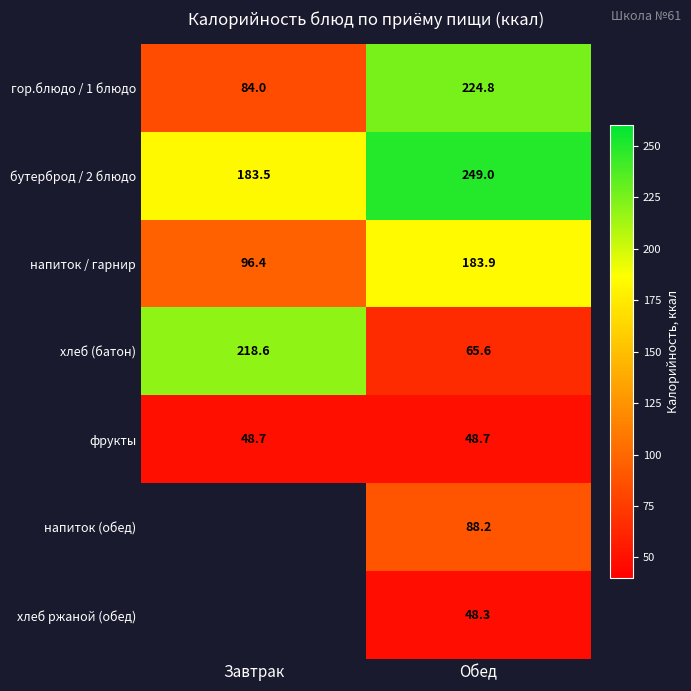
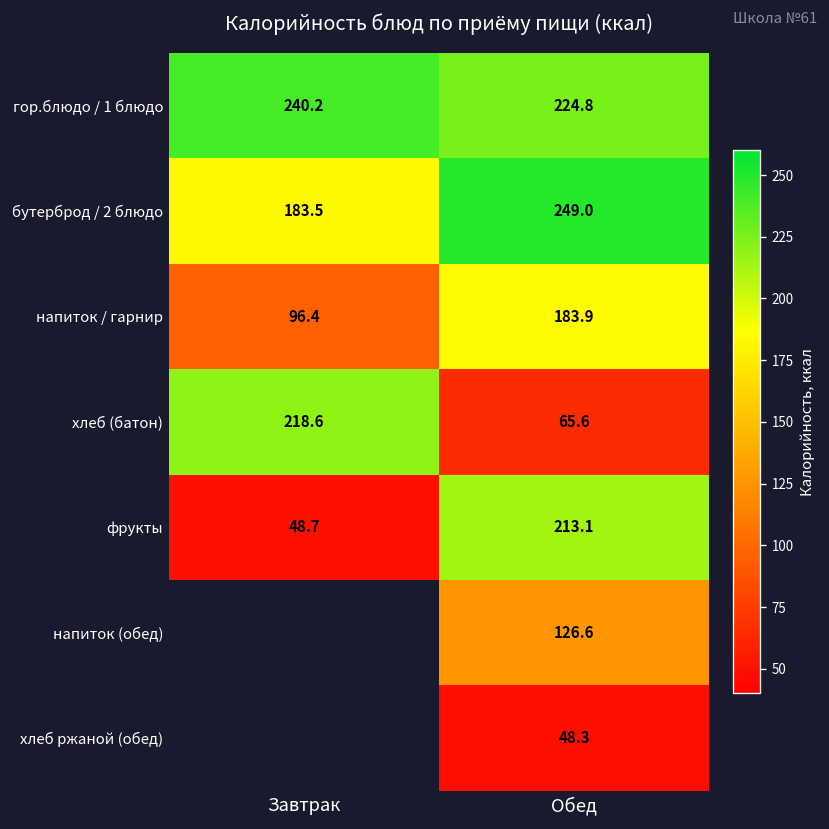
гор.блюдо / 1 блюдо, Завтрак: 84.0 -> 240.2
фрукты, Обед: 48.7 -> 213.1
напиток (обед), Обед: 88.2 -> 126.6
